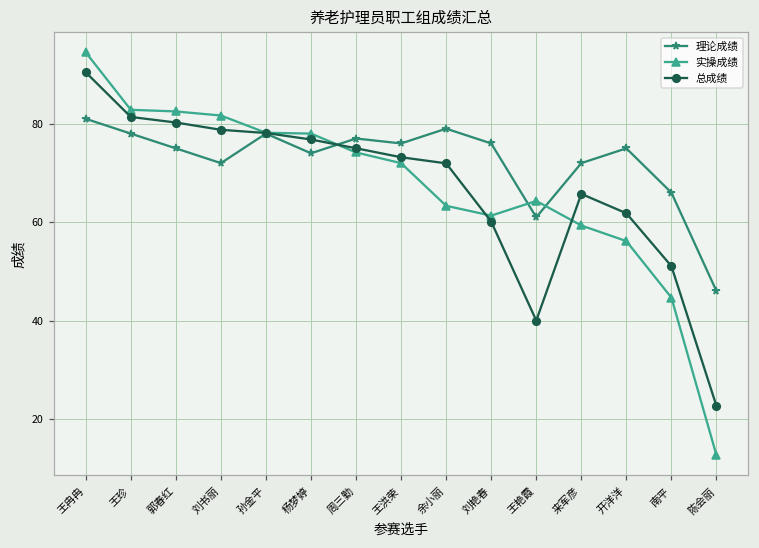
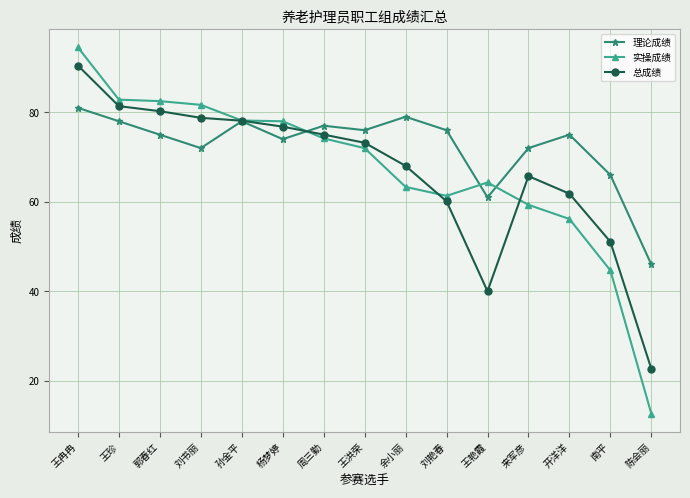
总成绩, 余小丽: 72 -> 68
